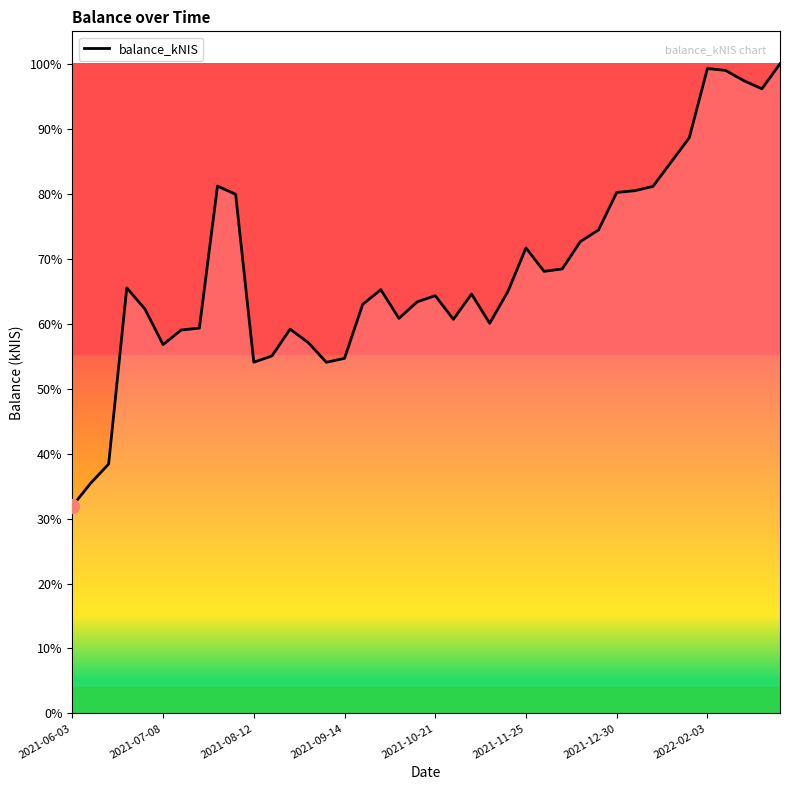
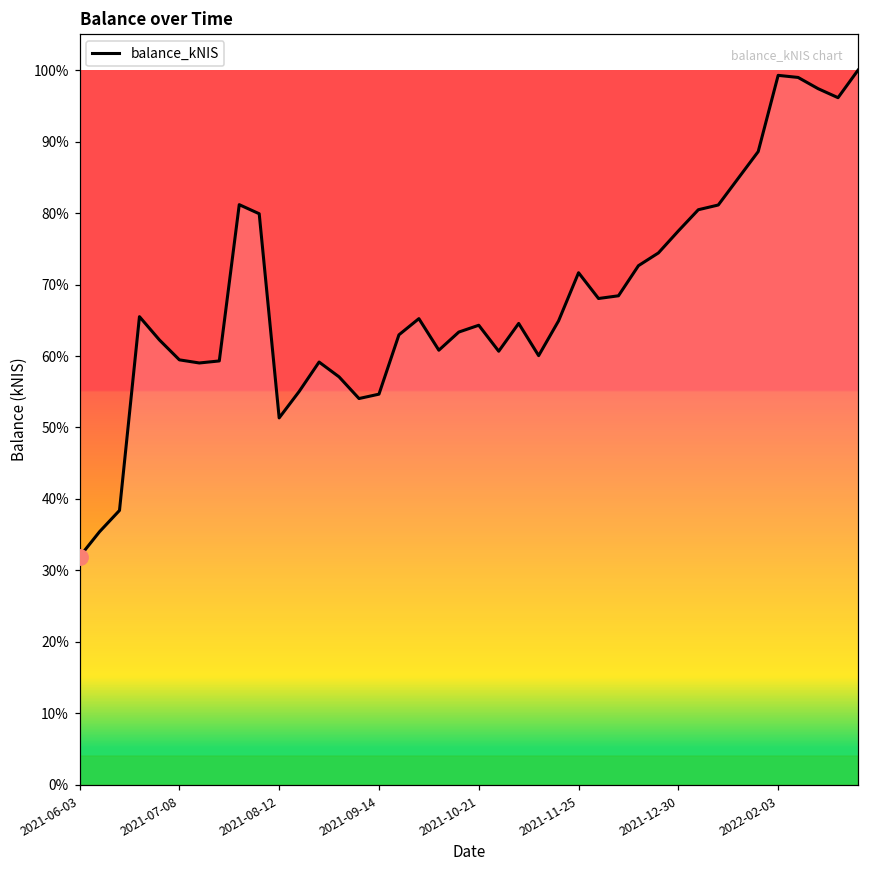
balance_kNIS, 2021-07-08: 57% -> 59%
balance_kNIS, 2021-08-12: 54% -> 51%
balance_kNIS, 2021-12-30: 80% -> 78%
